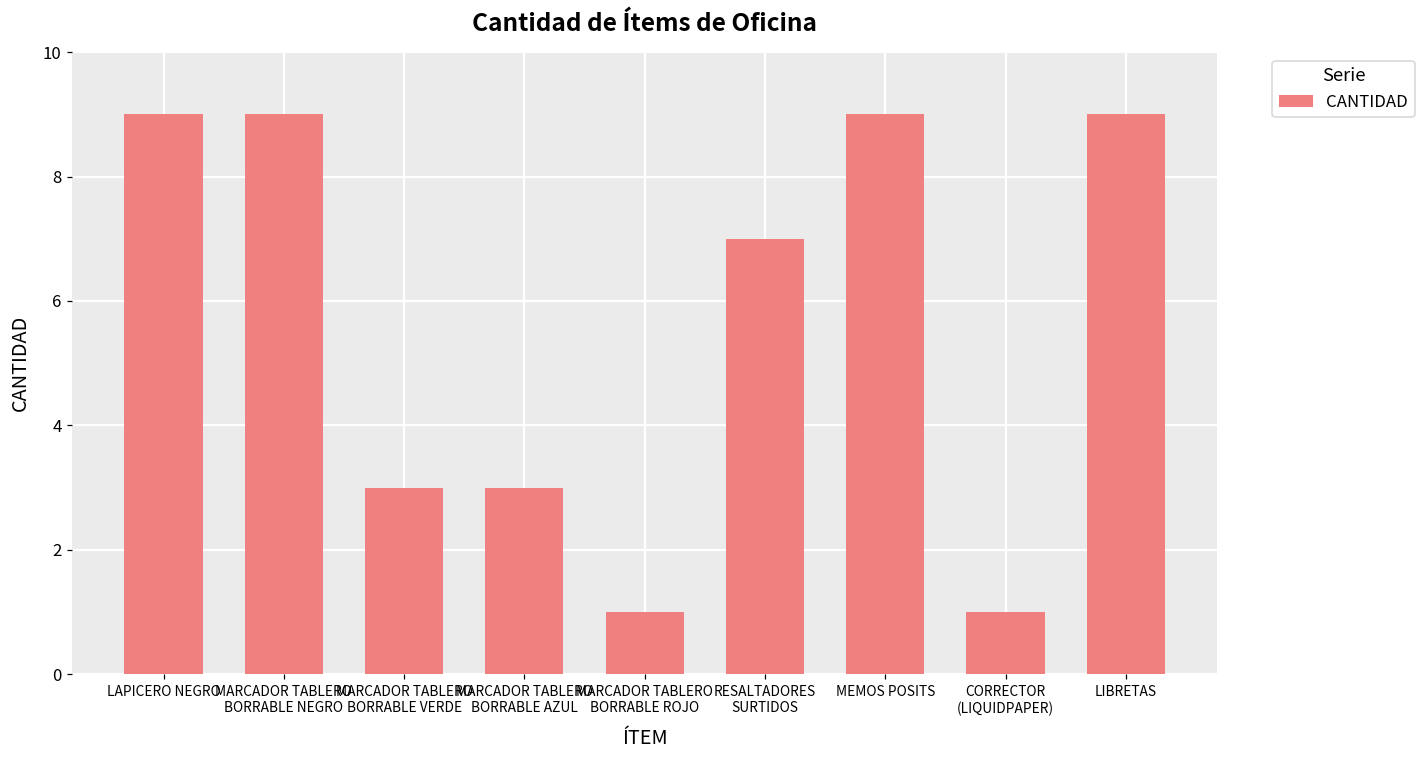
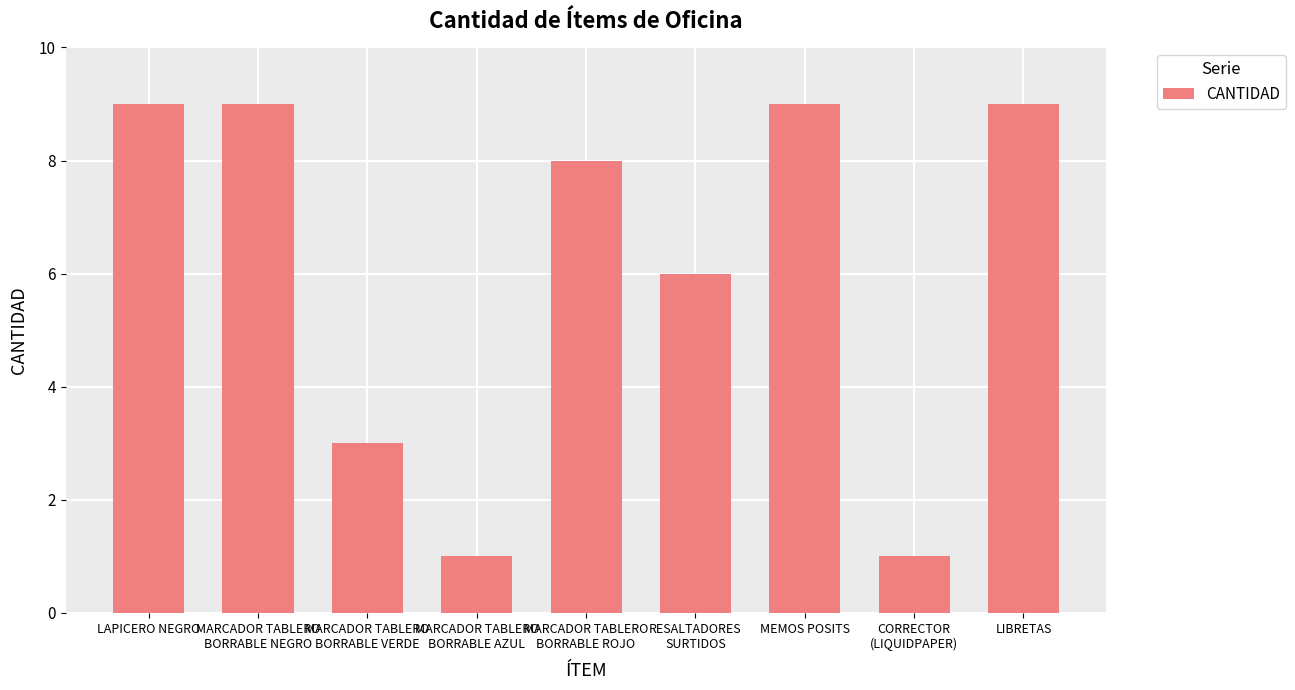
MARCADOR TABLERO BORRABLE AZUL: 3 -> 1
MARCADOR TABLERO BORRABLE ROJO: 1 -> 8
RESALTADORES SURTIDOS: 7 -> 6
